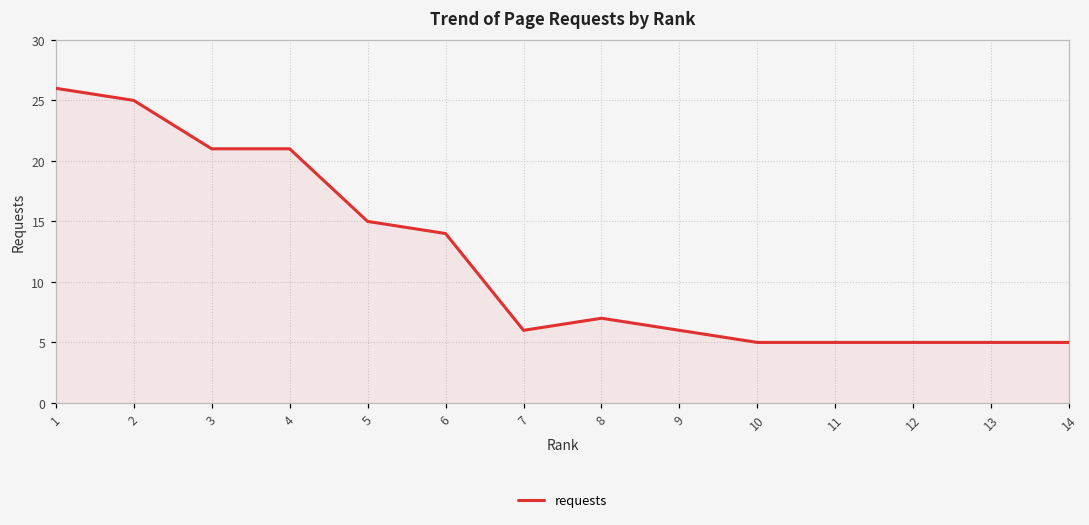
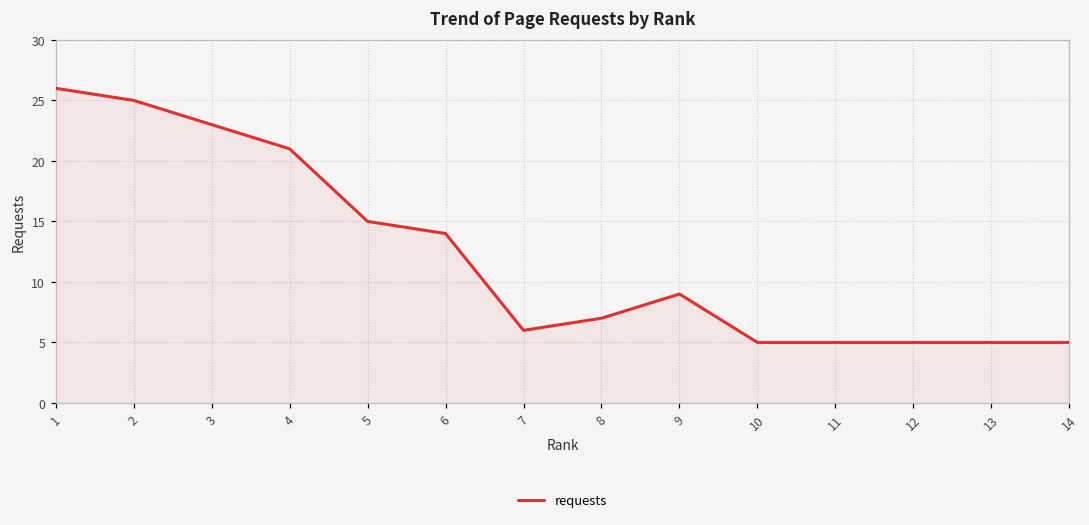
3: 21 -> 23
9: 6 -> 9
